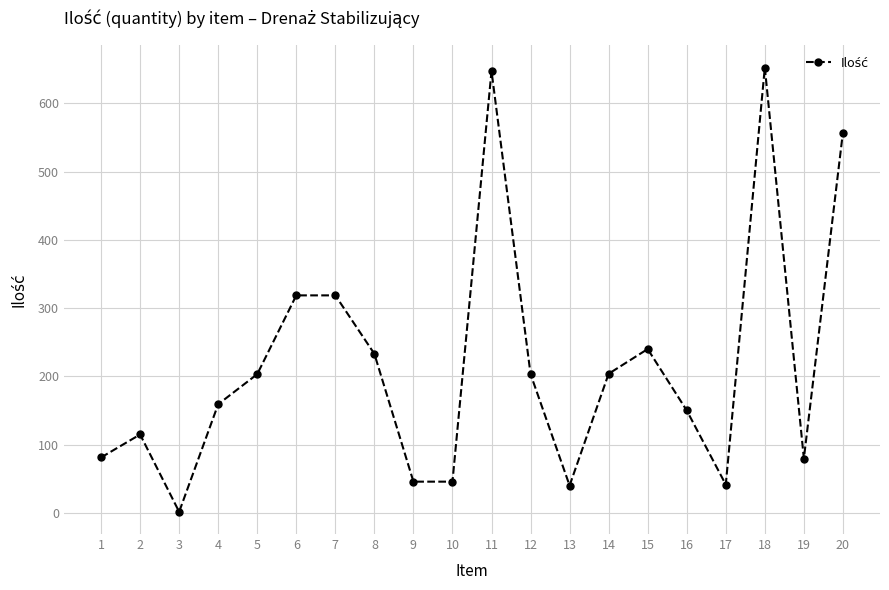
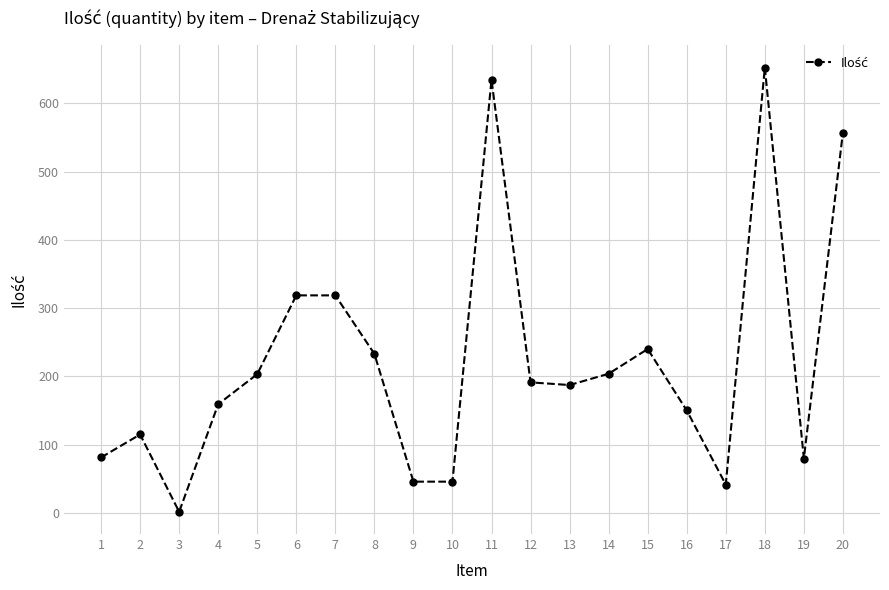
11: 650 -> 630
12: 200 -> 190
13: 40 -> 190
